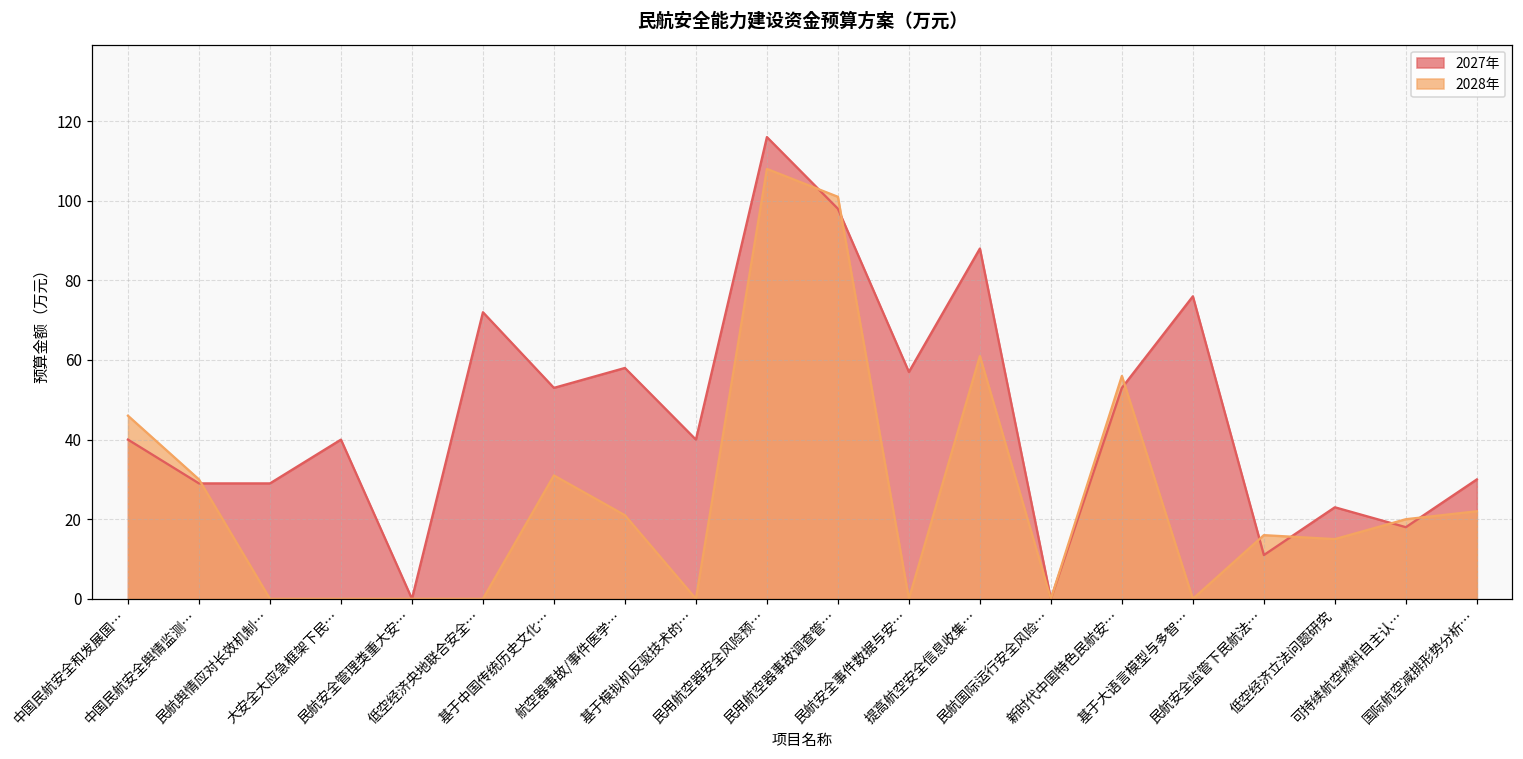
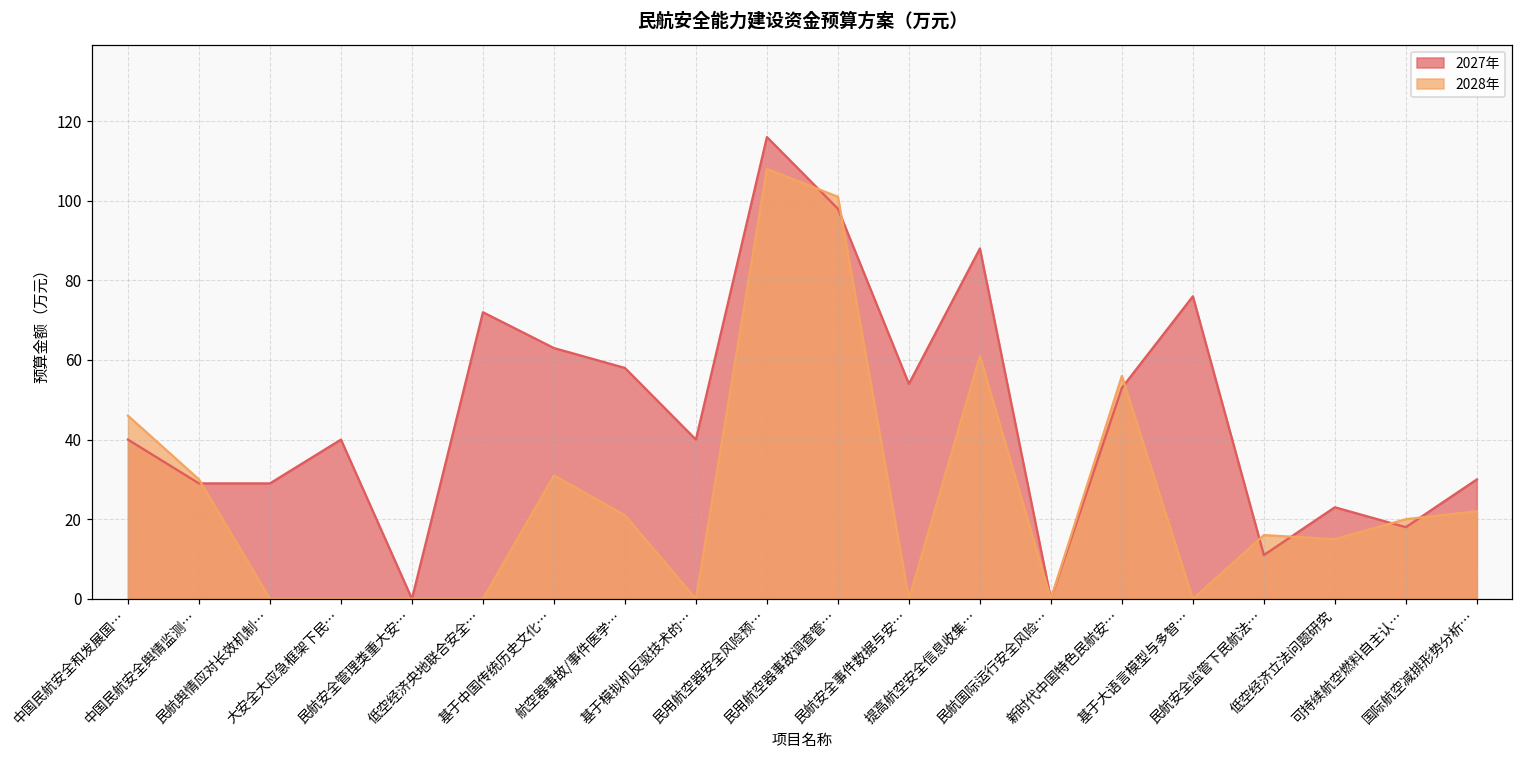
2027年, 基于中国传统历史文化…: 53 -> 63
2027年, 民航安全事件数据与安…: 57 -> 54
